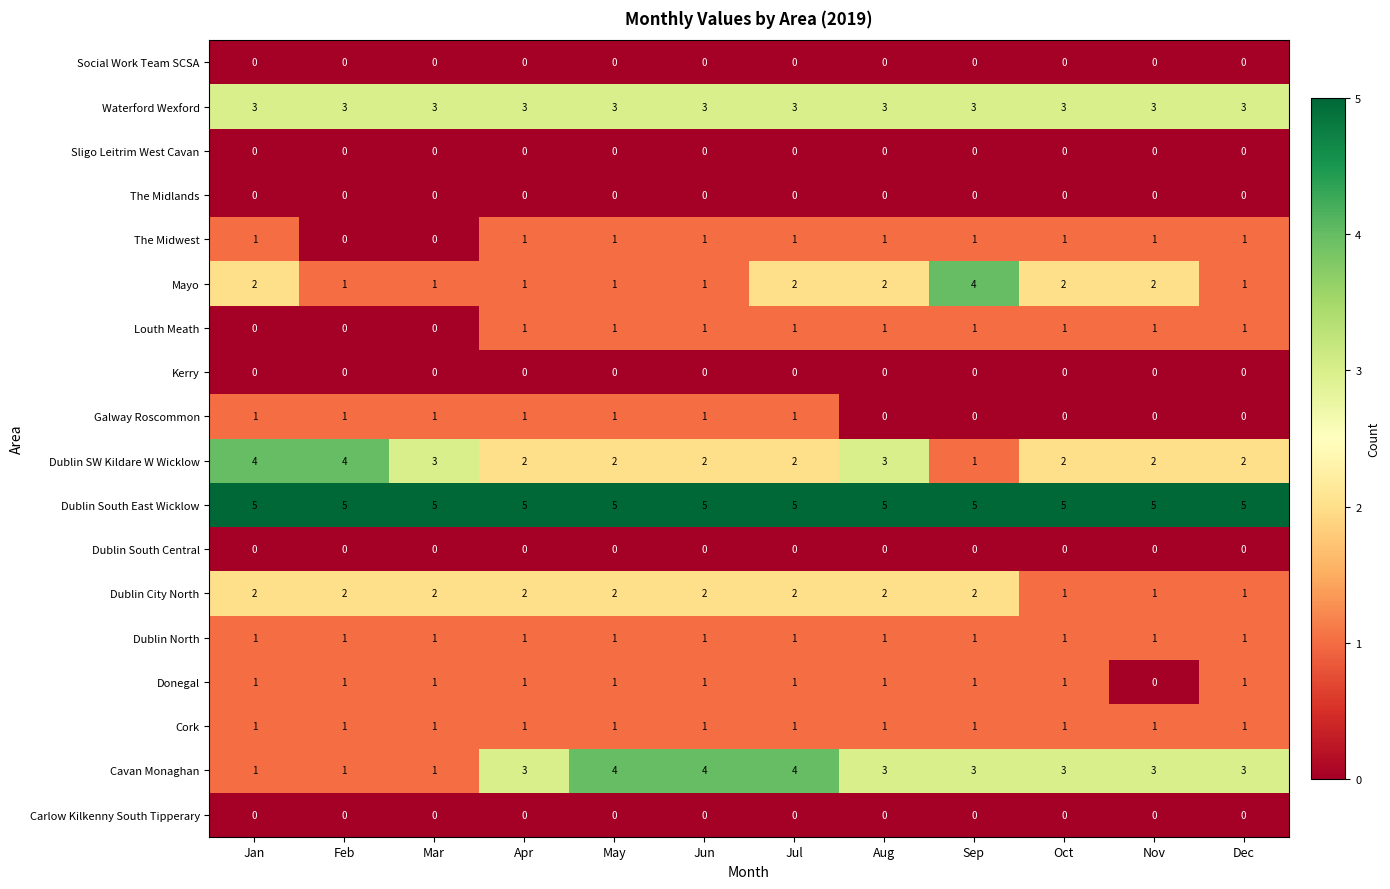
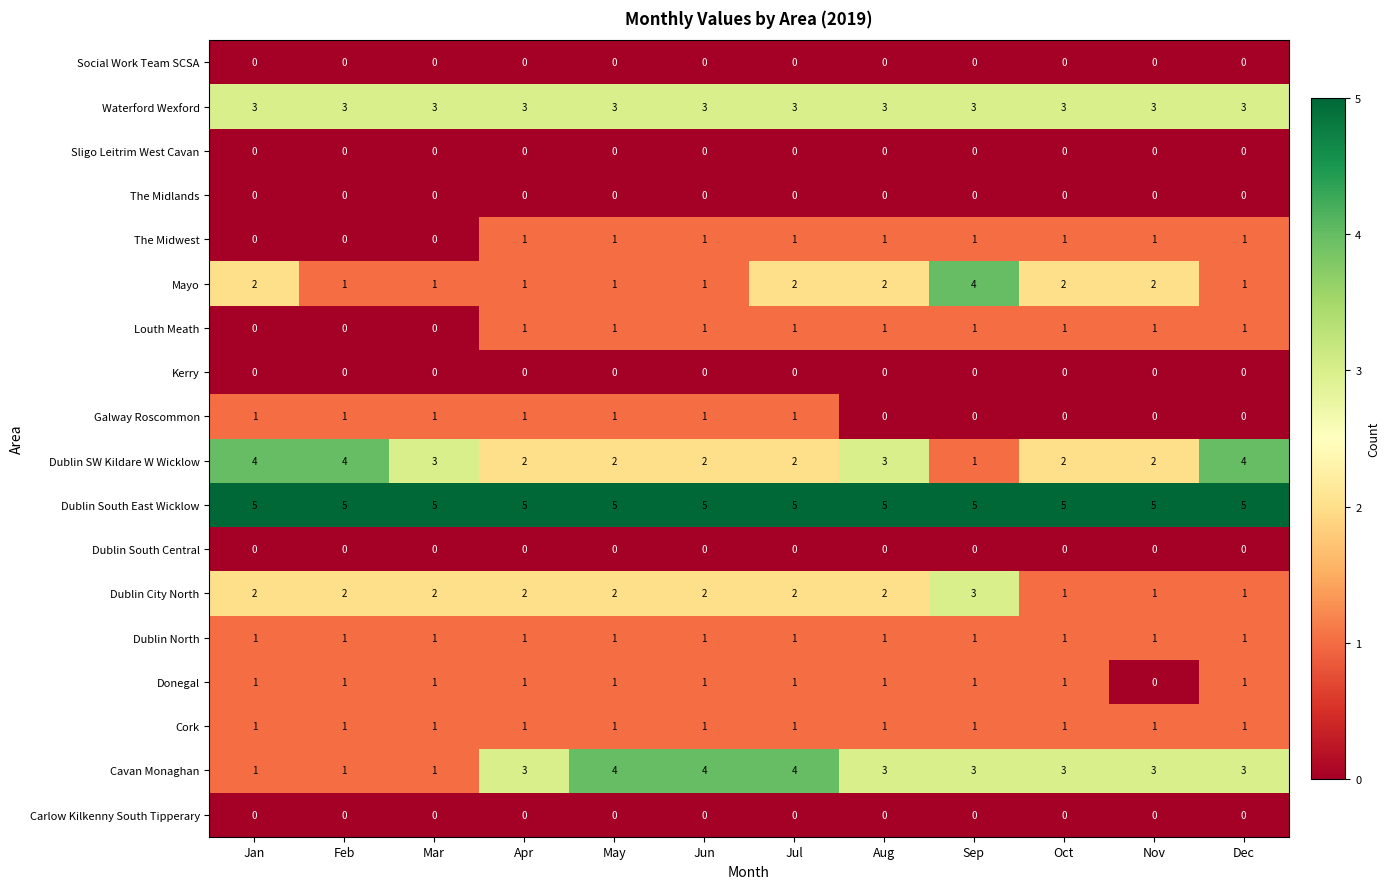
The Midwest, Jan: 1 -> 0
Dublin SW Kildare W Wicklow, Dec: 2 -> 4
Dublin City North, Sep: 2 -> 3
